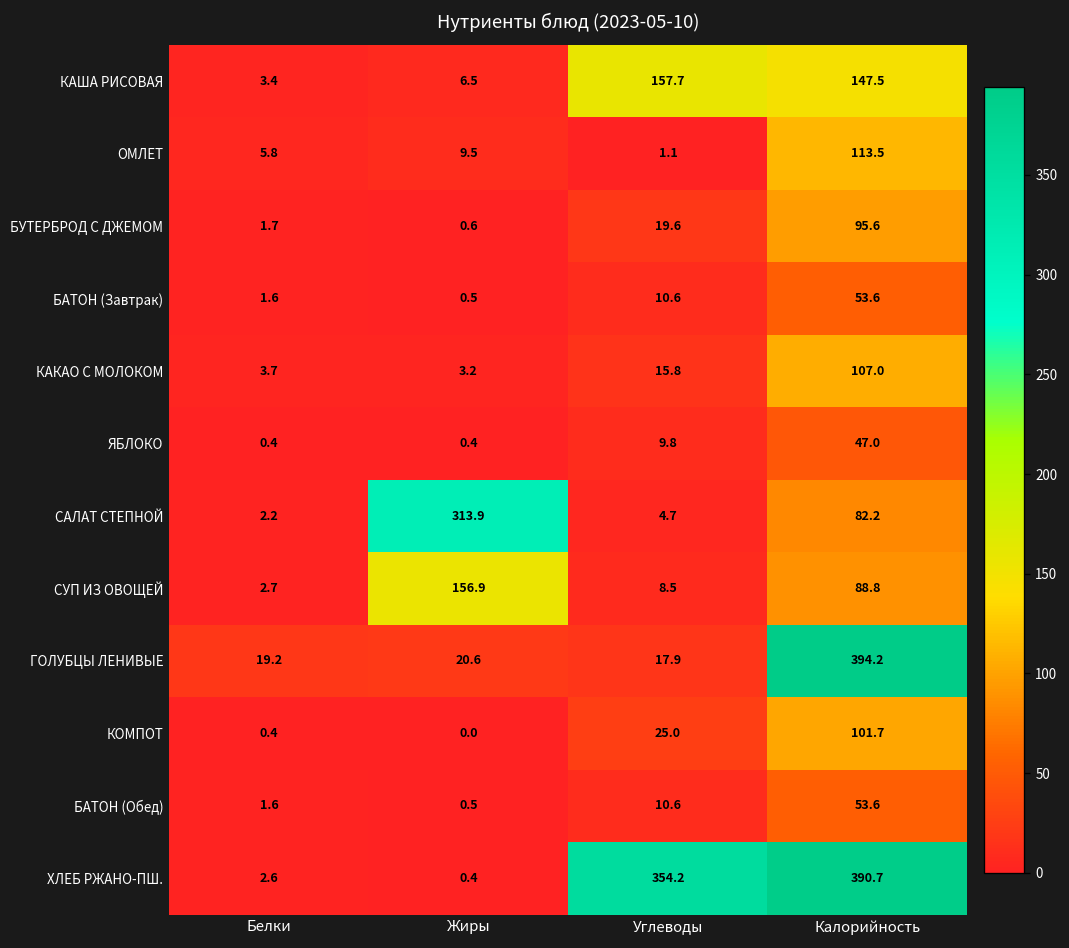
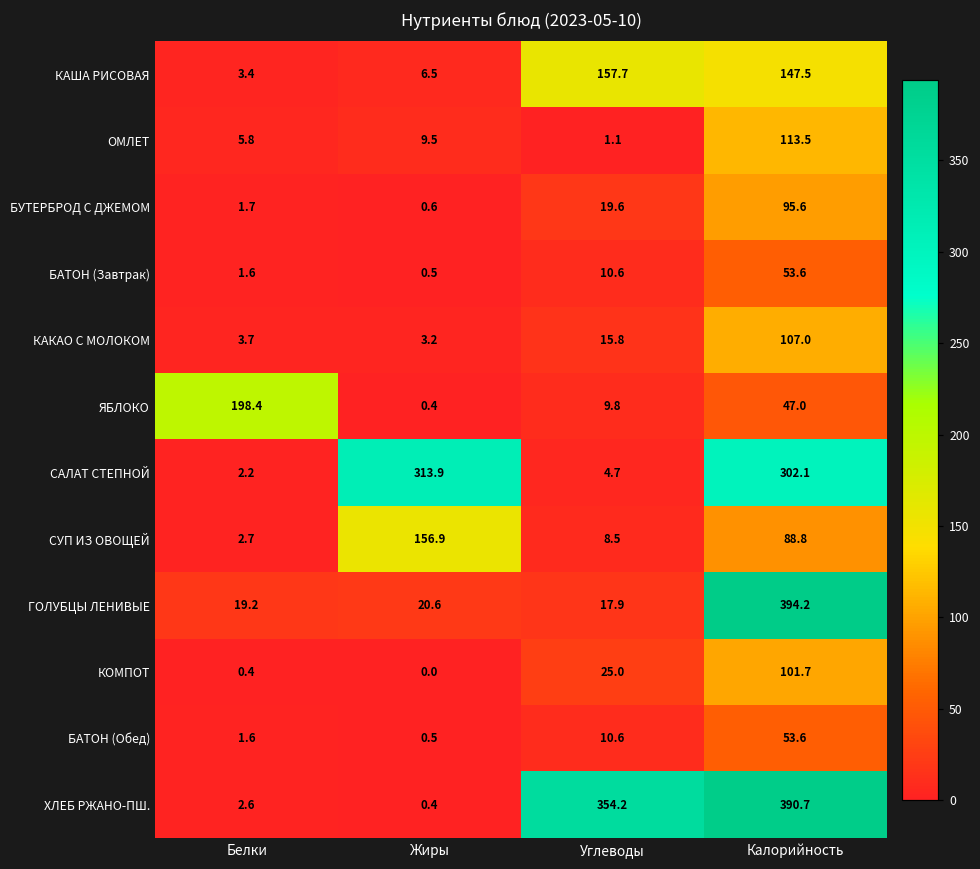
ЯБЛОКО, Белки: 0.4 -> 198.4
САЛАТ СТЕПНОЙ, Калорийность: 82.2 -> 302.1
